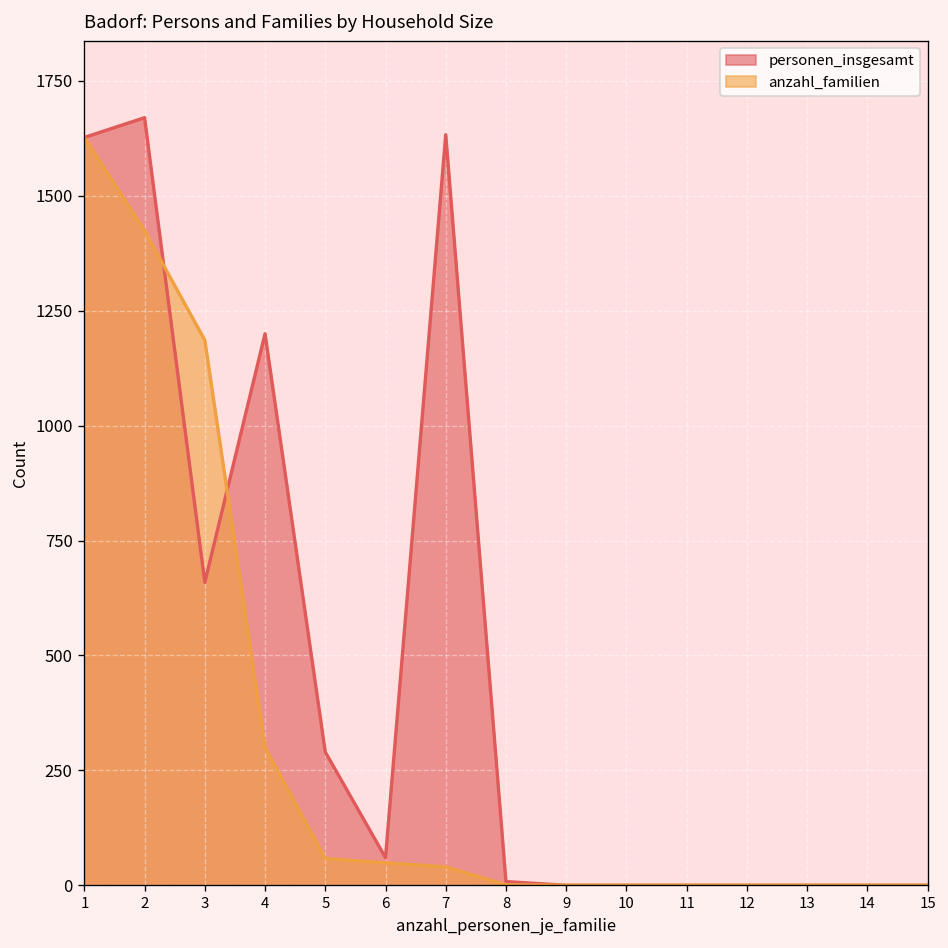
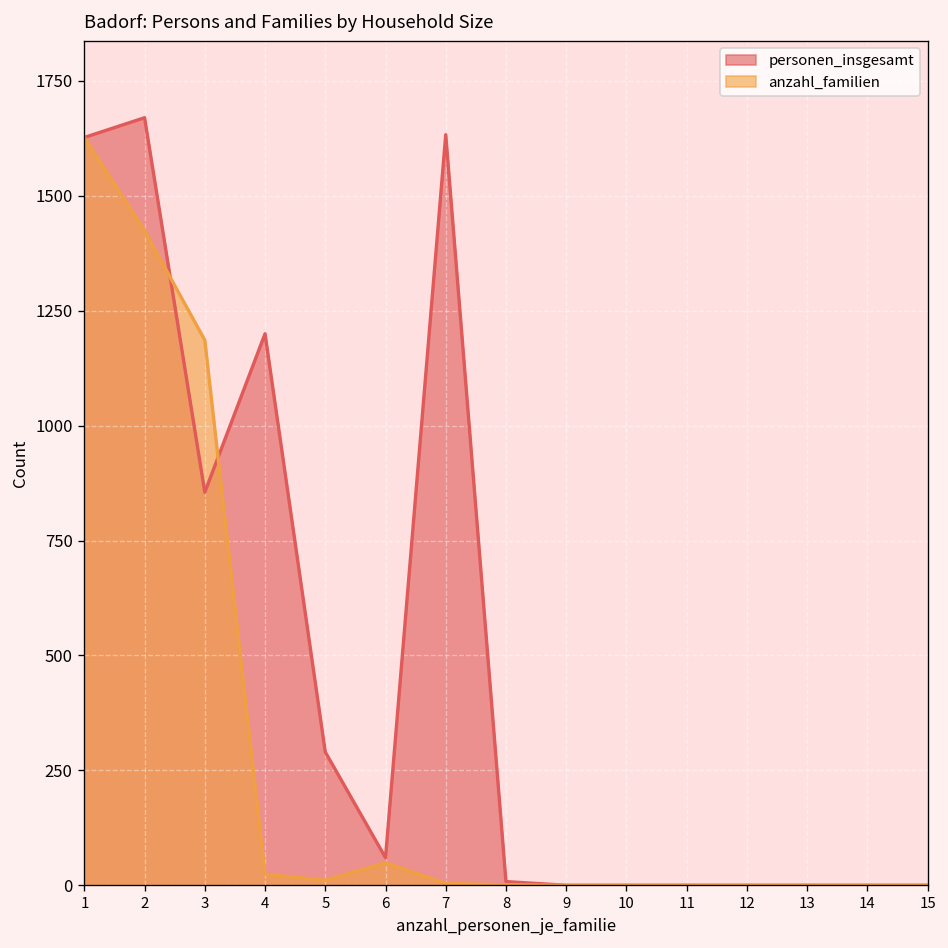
personen_insgesamt, 3: 660 -> 860
anzahl_familien, 4: 300 -> 20
anzahl_familien, 5: 60 -> 10
anzahl_familien, 7: 40 -> 0
